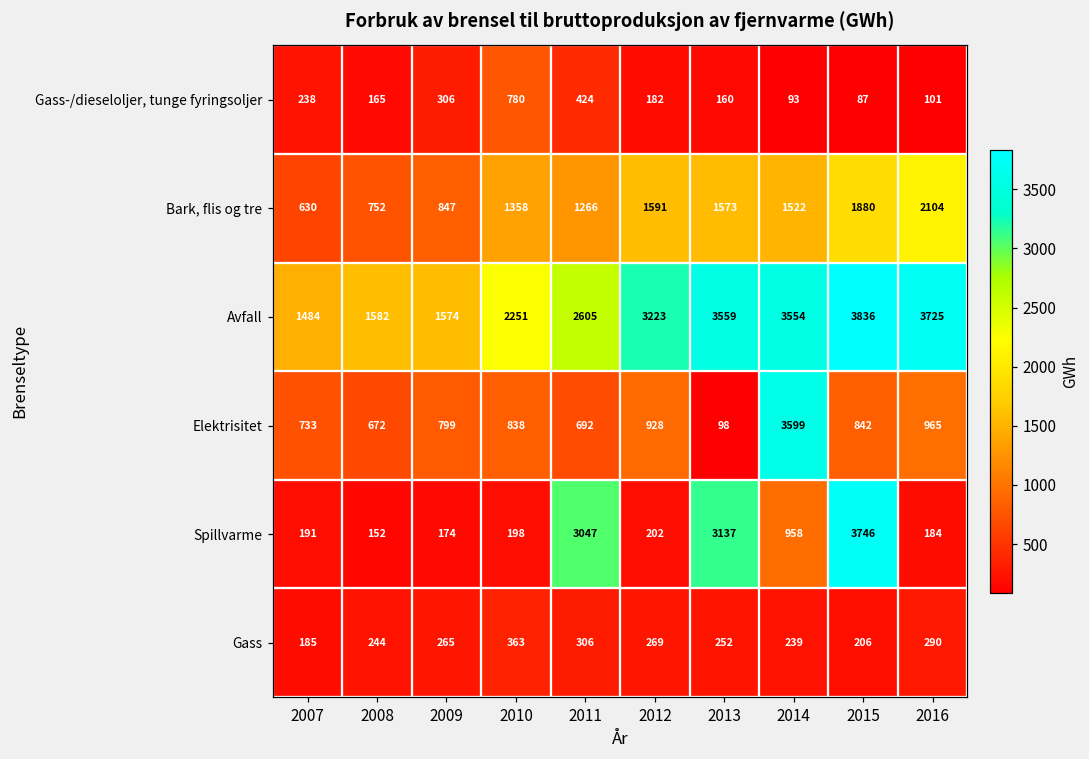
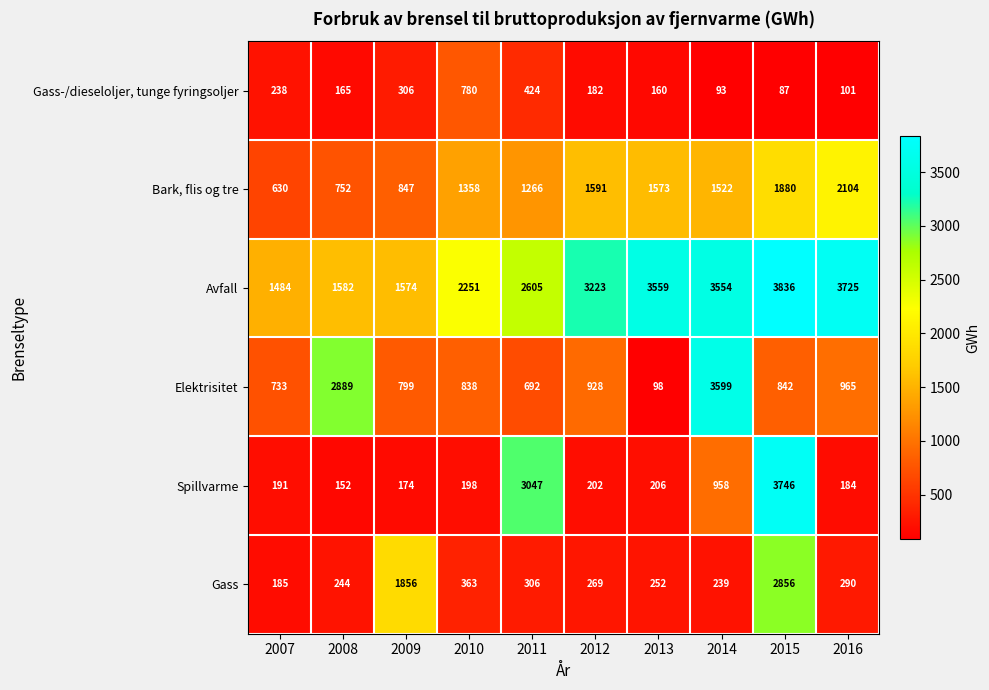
Elektrisitet, 2008: 672 -> 2889
Spillvarme, 2013: 3137 -> 206
Gass, 2009: 265 -> 1856
Gass, 2015: 206 -> 2856
